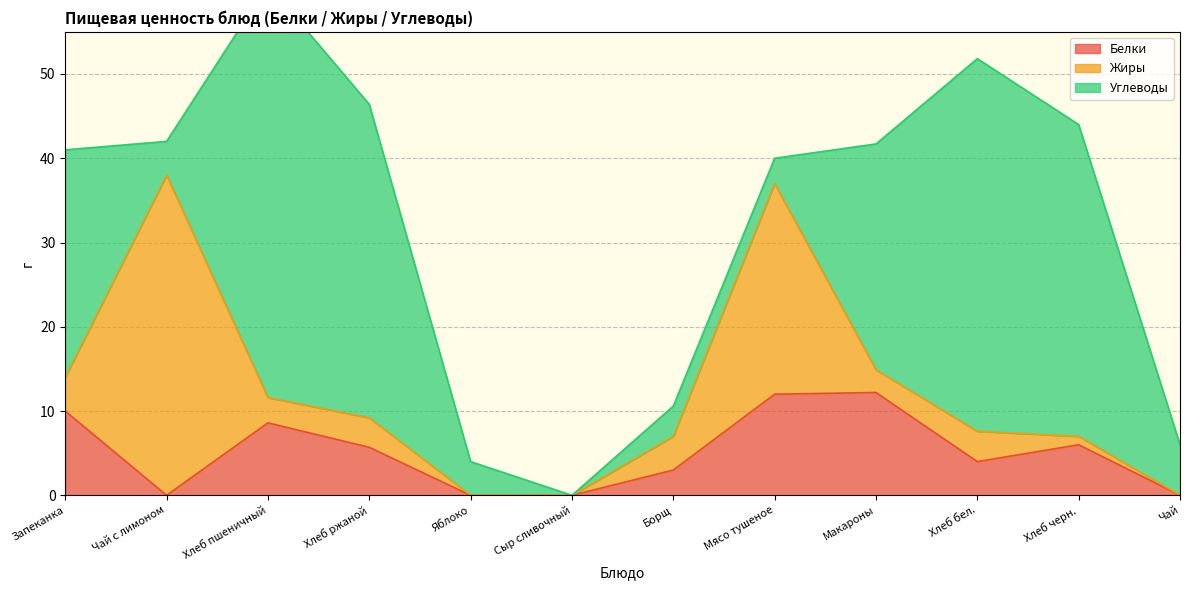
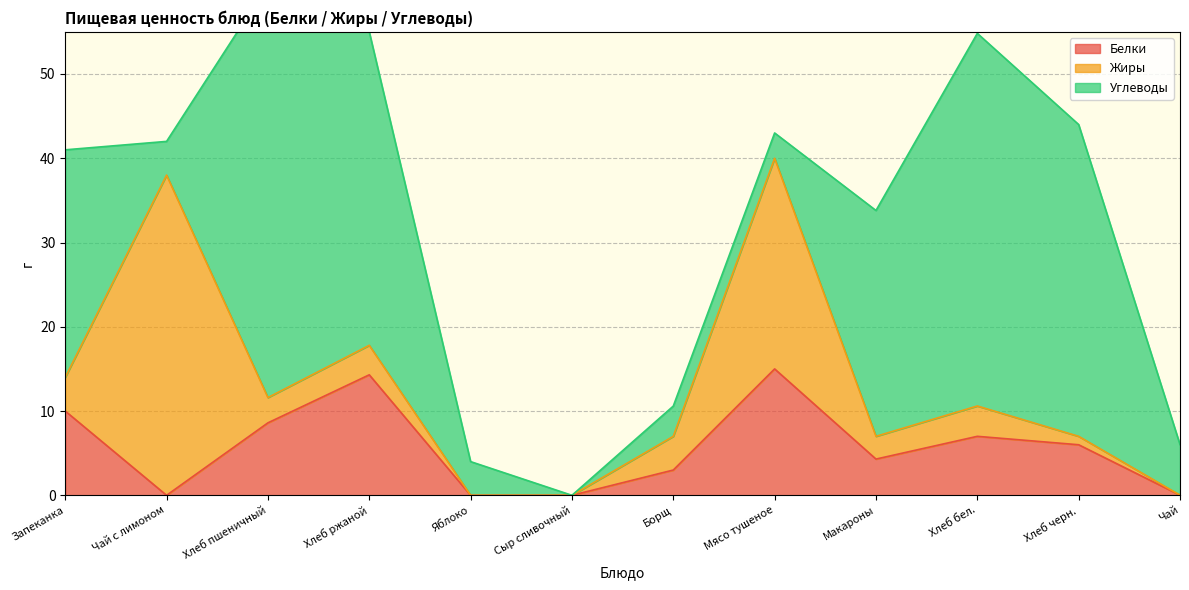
Белки, Хлеб ржаной: 6 -> 14
Белки, Мясо тушеное: 12 -> 15
Белки, Макароны: 12 -> 4
Белки, Хлеб бел.: 4 -> 7
